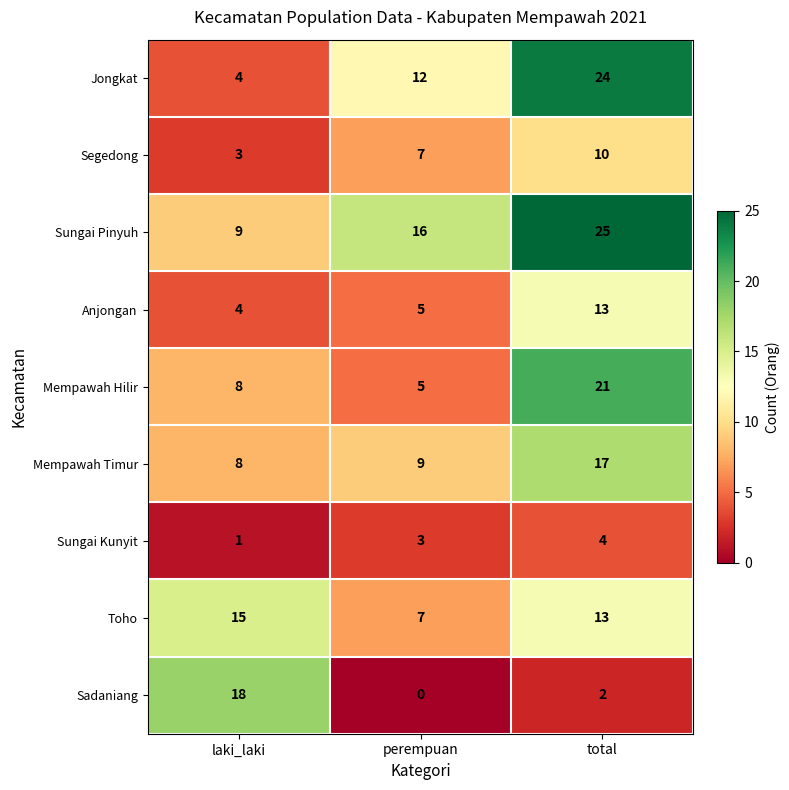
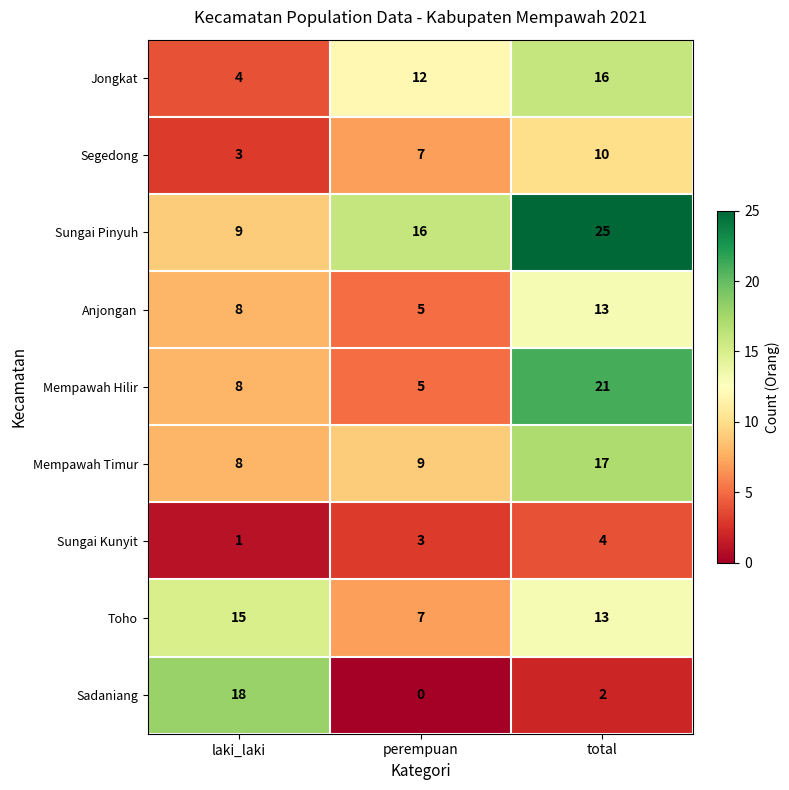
Jongkat, total: 24 -> 16
Anjongan, laki_laki: 4 -> 8
